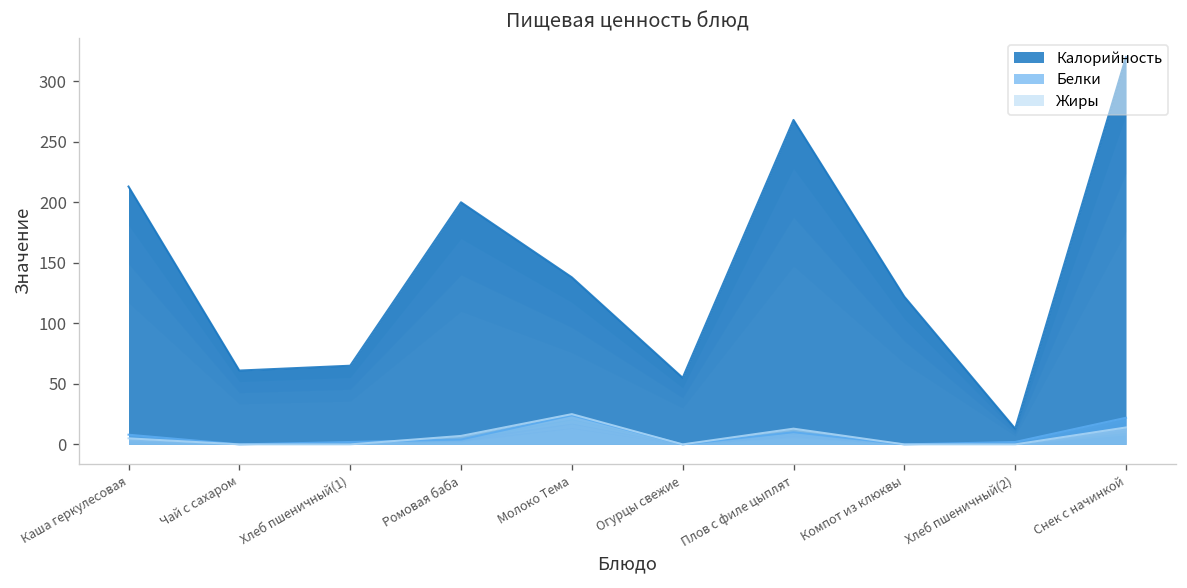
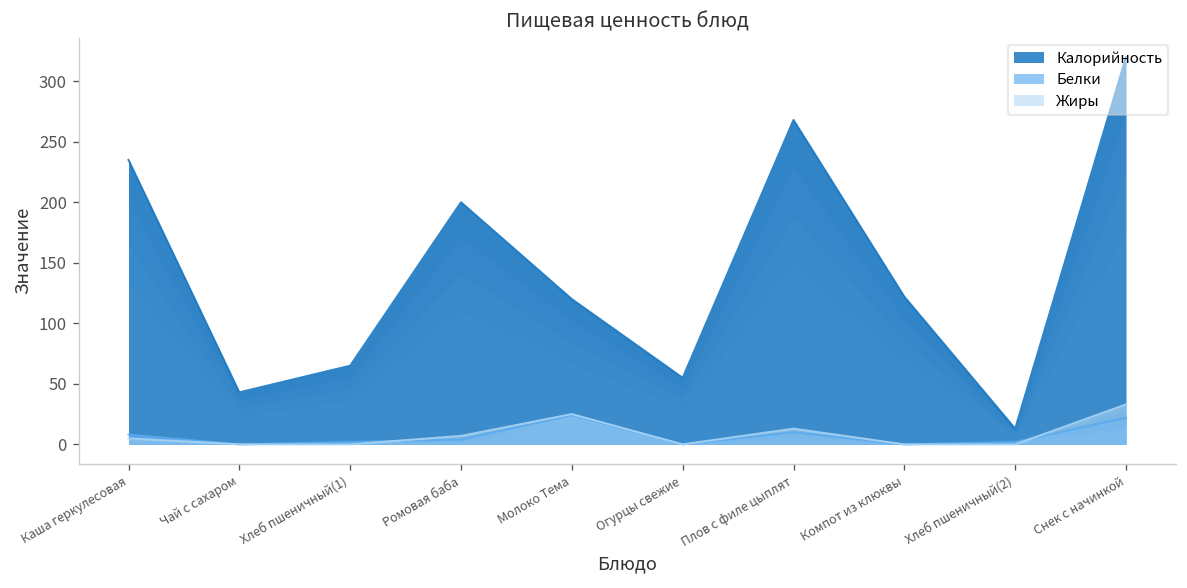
Калорийность, Каша геркулесовая: 213 -> 235
Калорийность, Чай с сахаром: 61 -> 43
Калорийность, Молоко Тема: 138 -> 120
Жиры, Снек с начинкой: 14 -> 33
